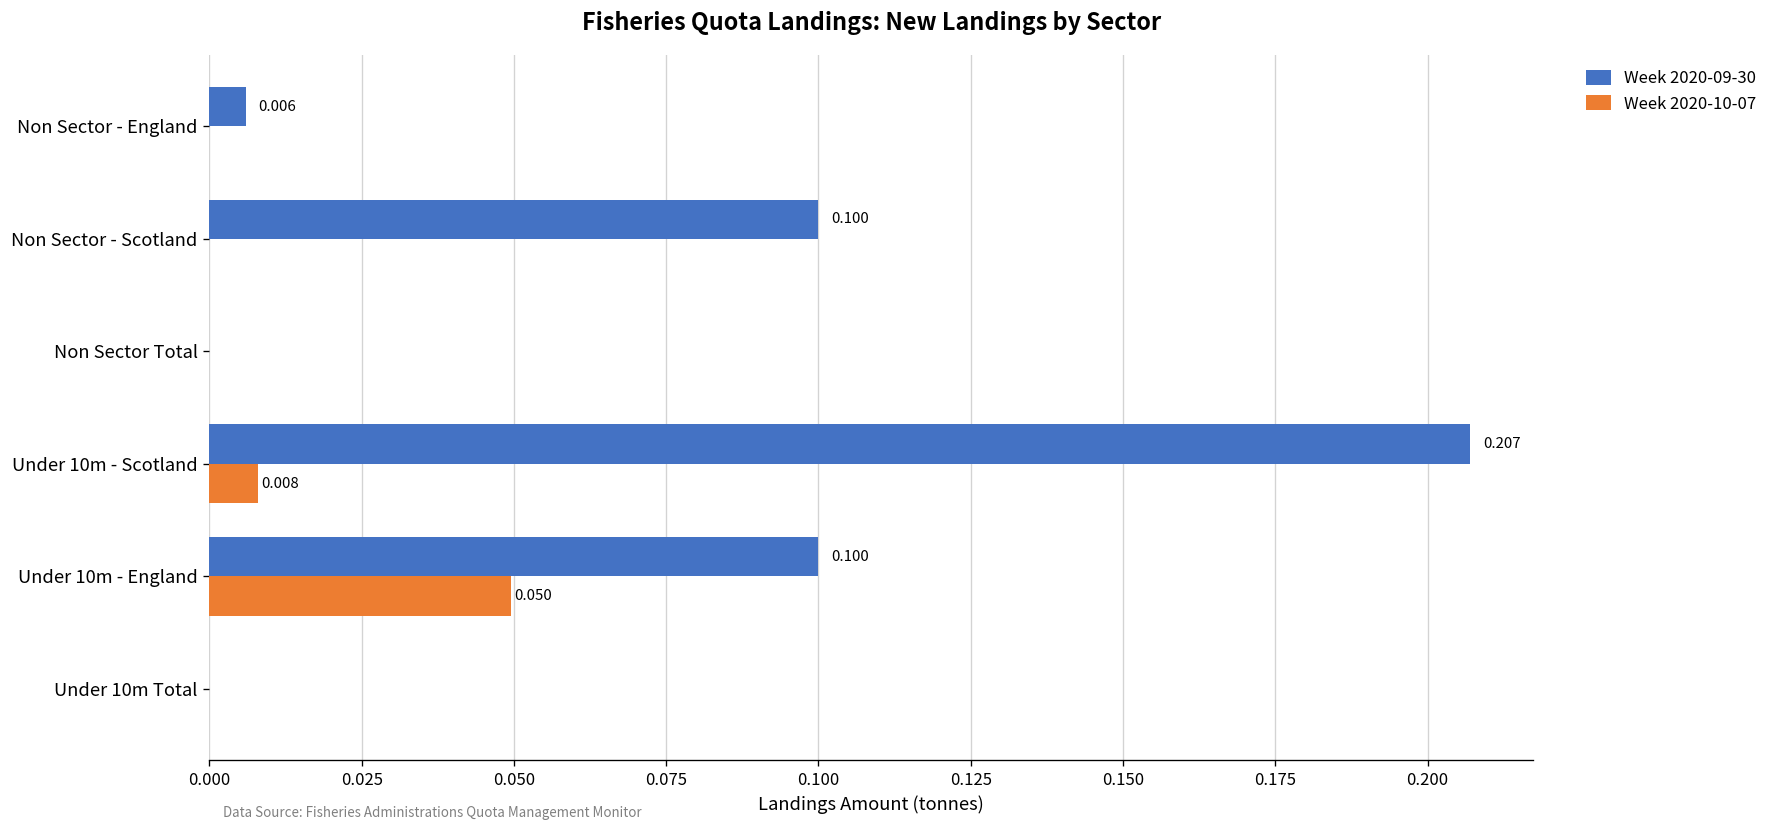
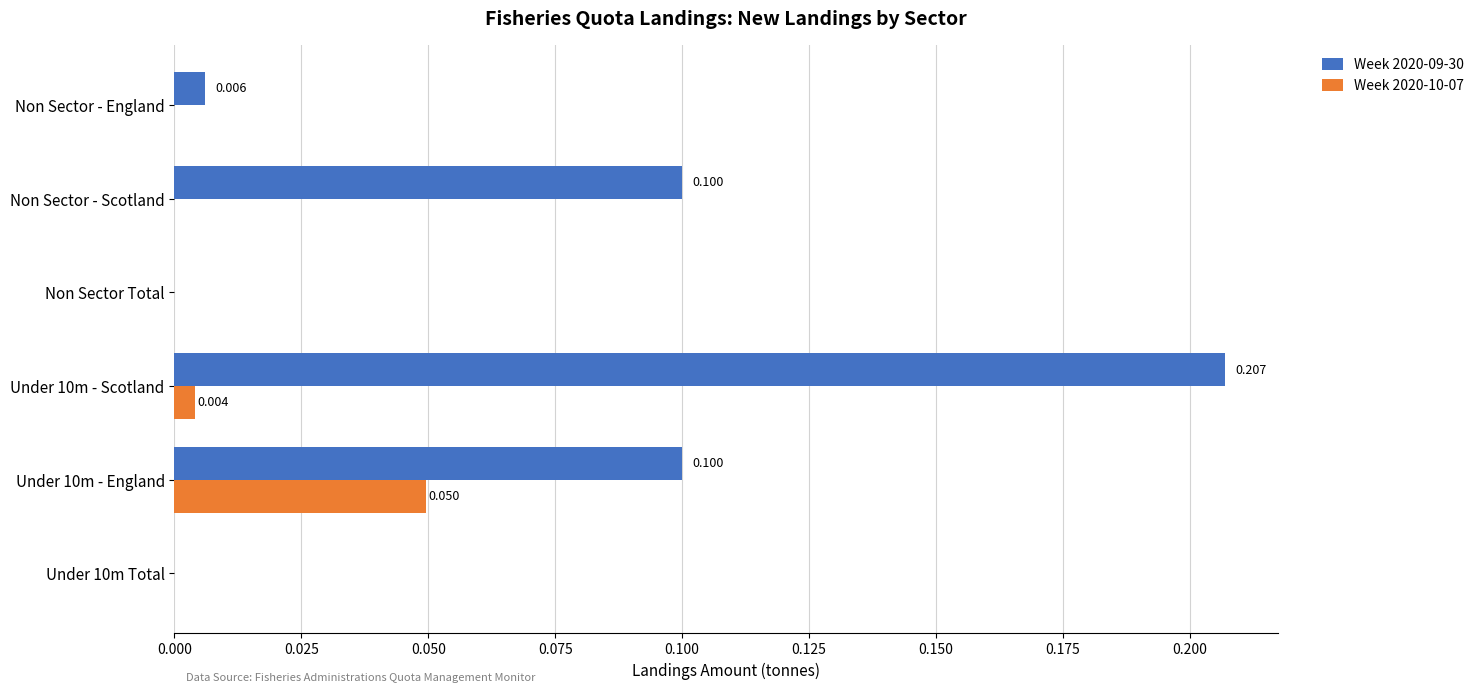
Week 2020-10-07, Under 10m - Scotland: 0.008 -> 0.004
